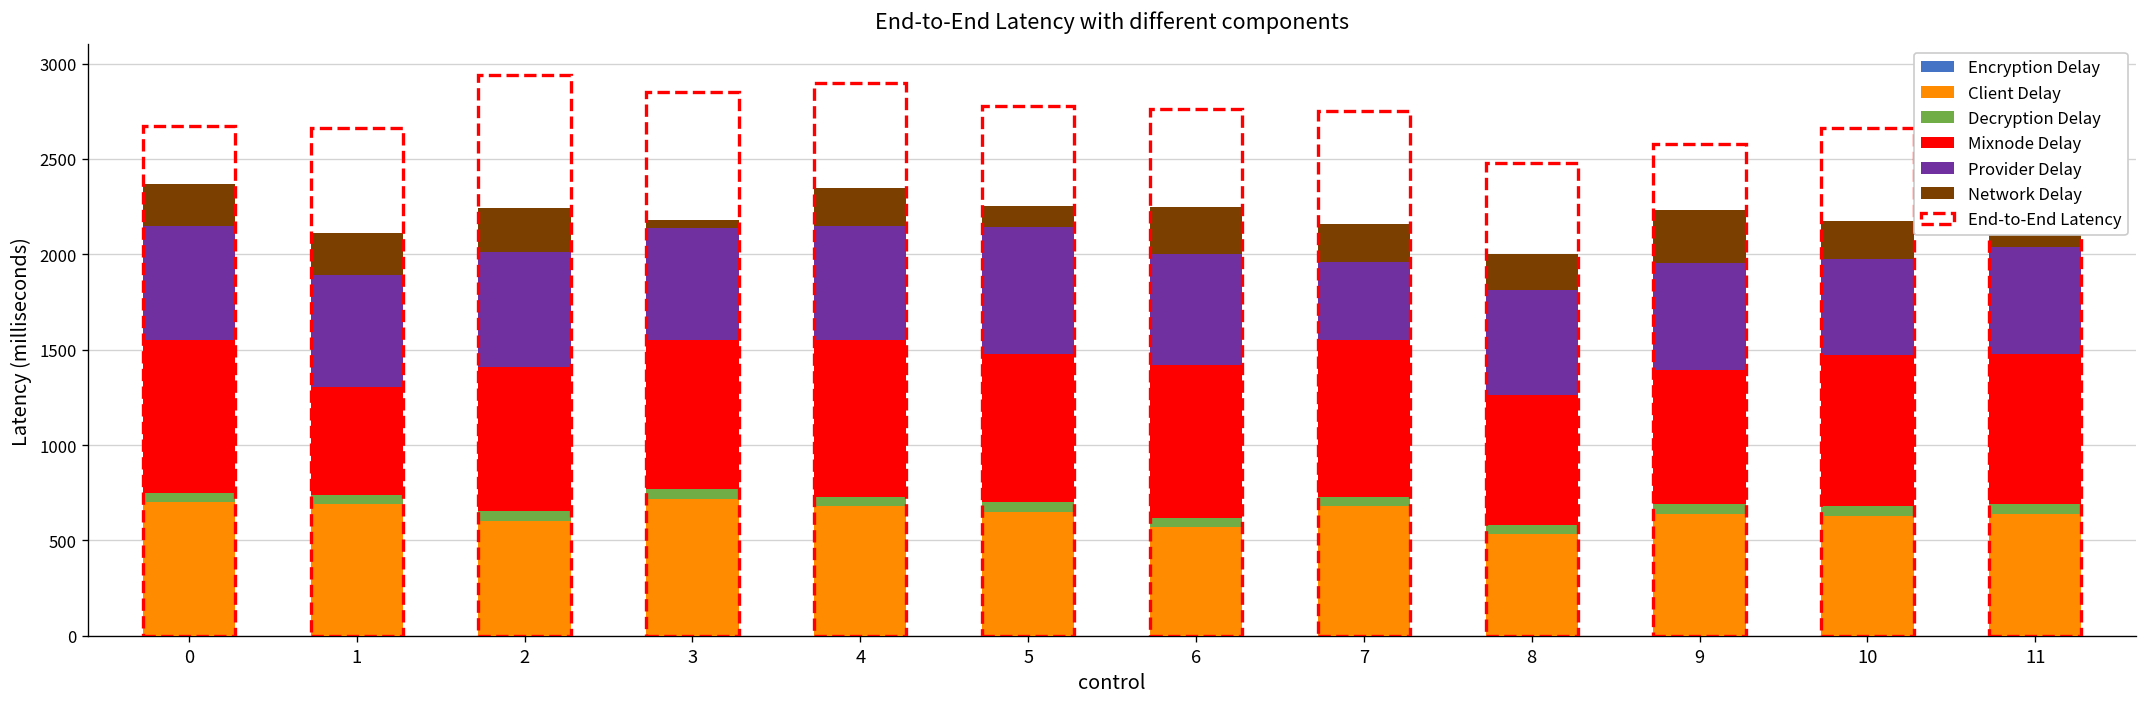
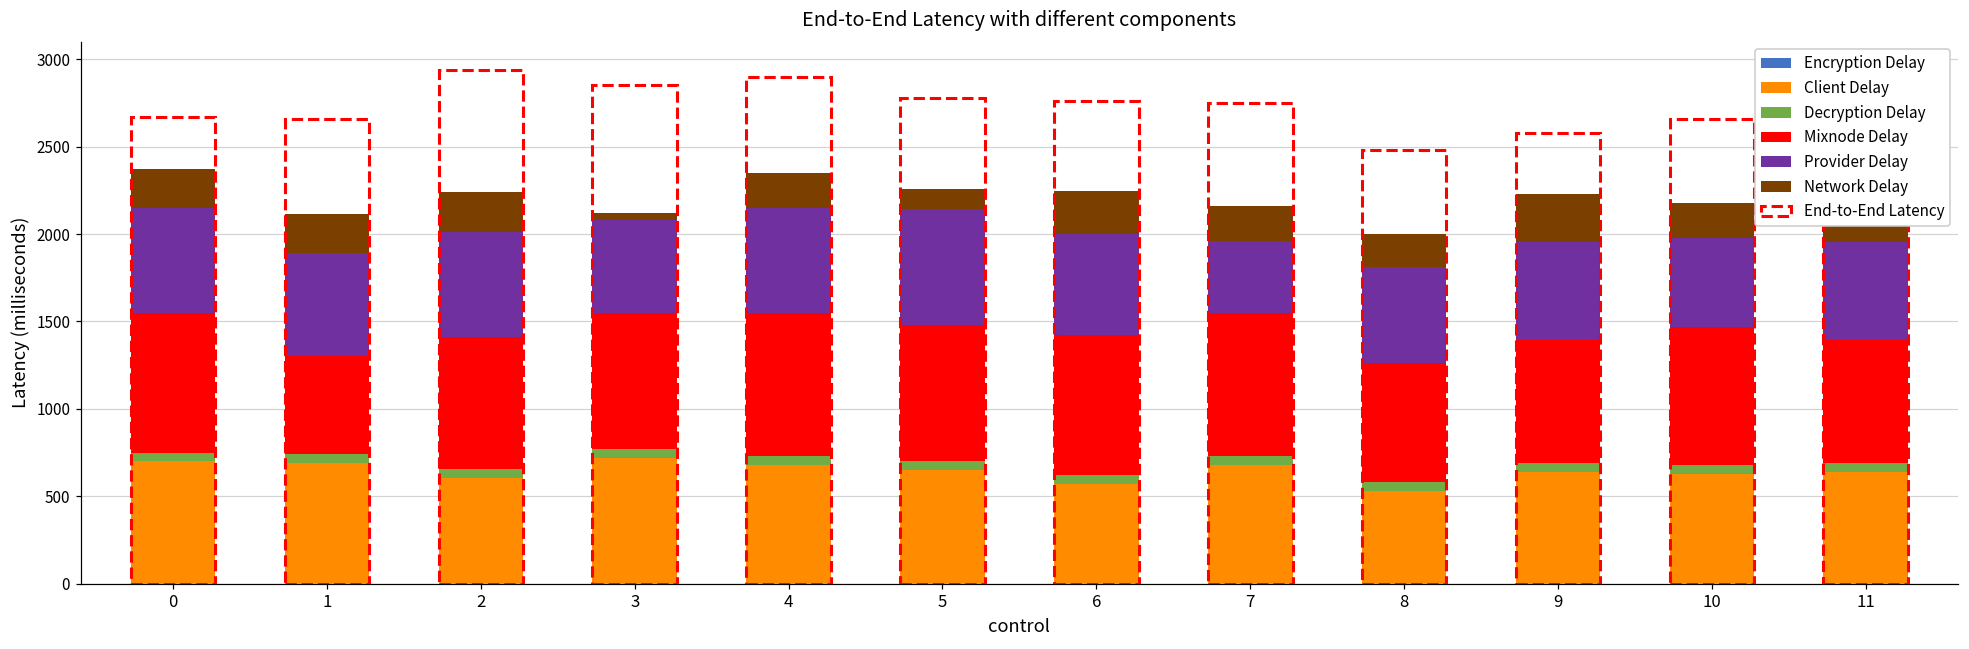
Provider Delay, 3: 590 -> 530
Mixnode Delay, 11: 790 -> 710
